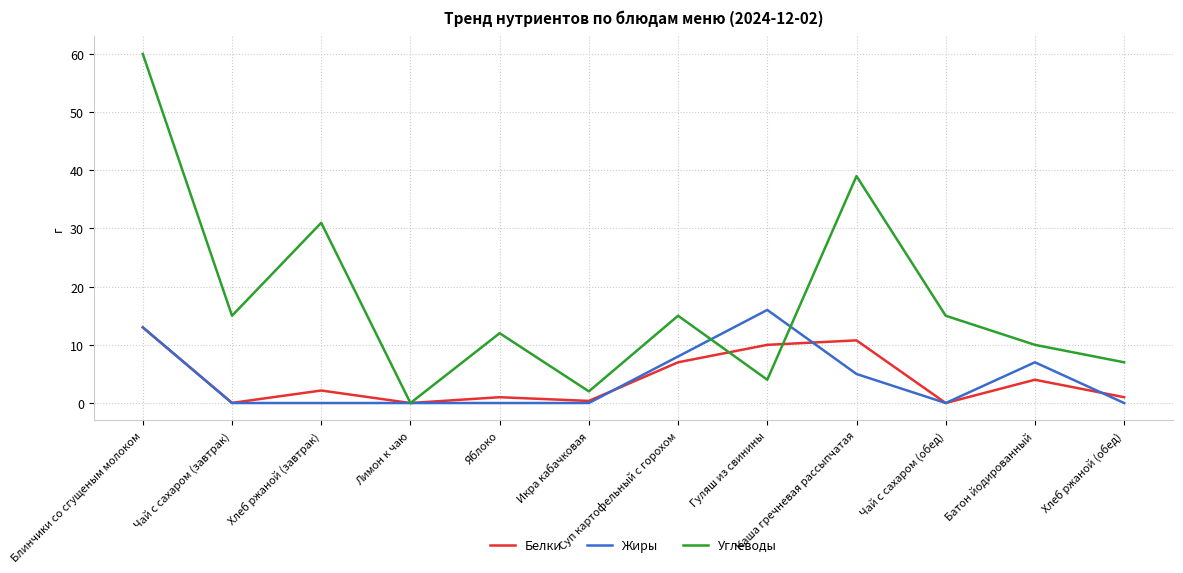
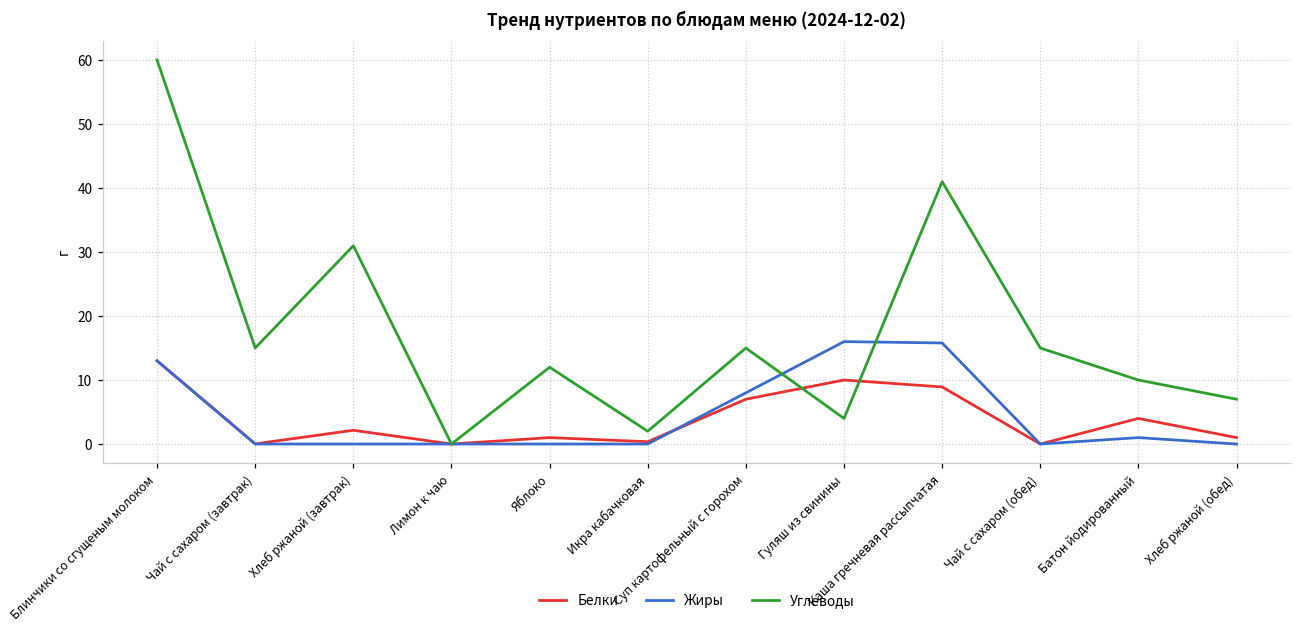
Белки, Каша гречневая рассыпчатая: 11 -> 9
Жиры, Каша гречневая рассыпчатая: 5 -> 16
Углеводы, Каша гречневая рассыпчатая: 39 -> 41
Жиры, Батон йодированный: 7 -> 1
